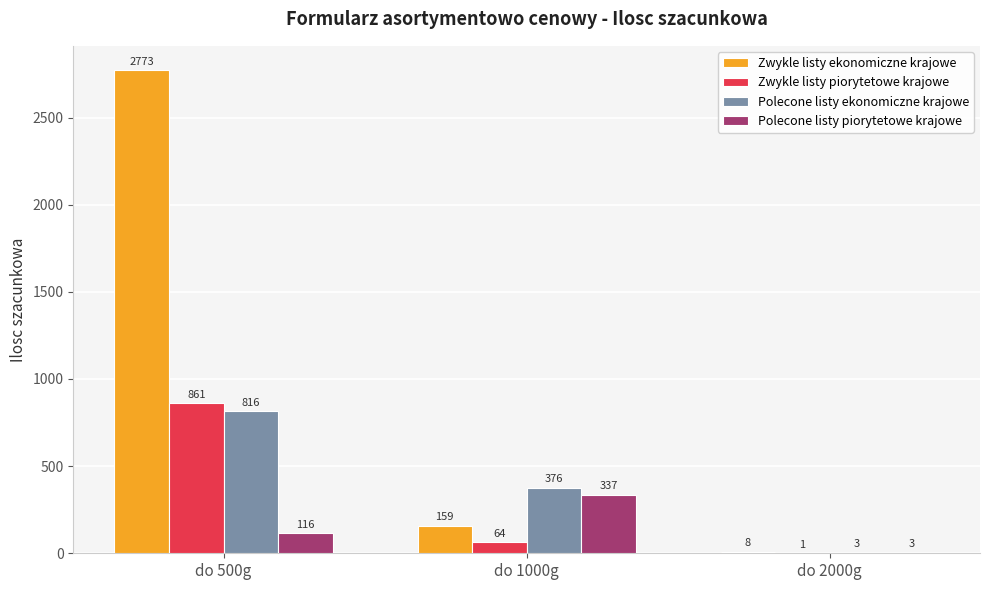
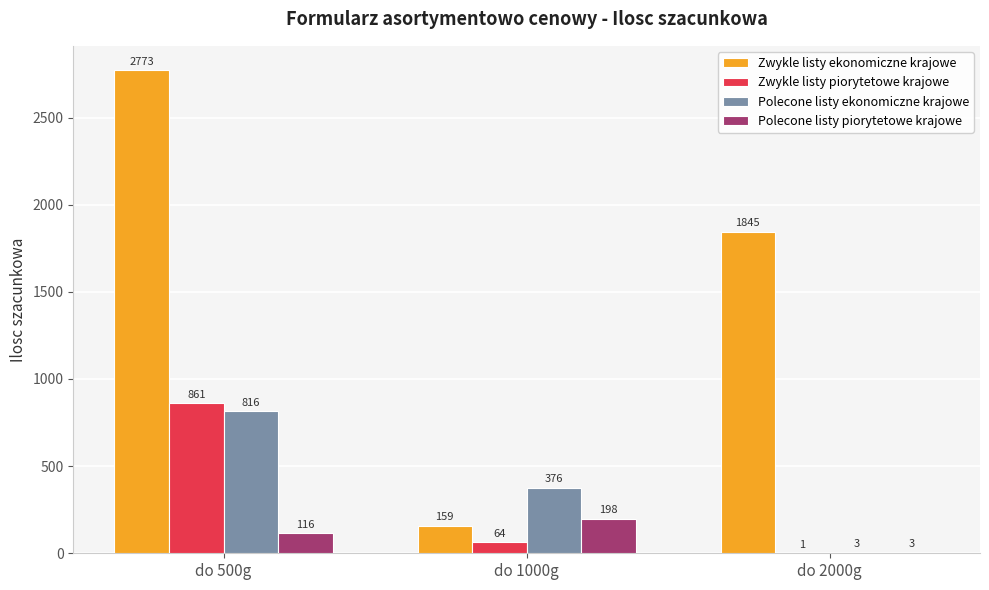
Polecone listy piorytetowe krajowe, do 1000g: 337 -> 198
Zwykle listy ekonomiczne krajowe, do 2000g: 8 -> 1845
